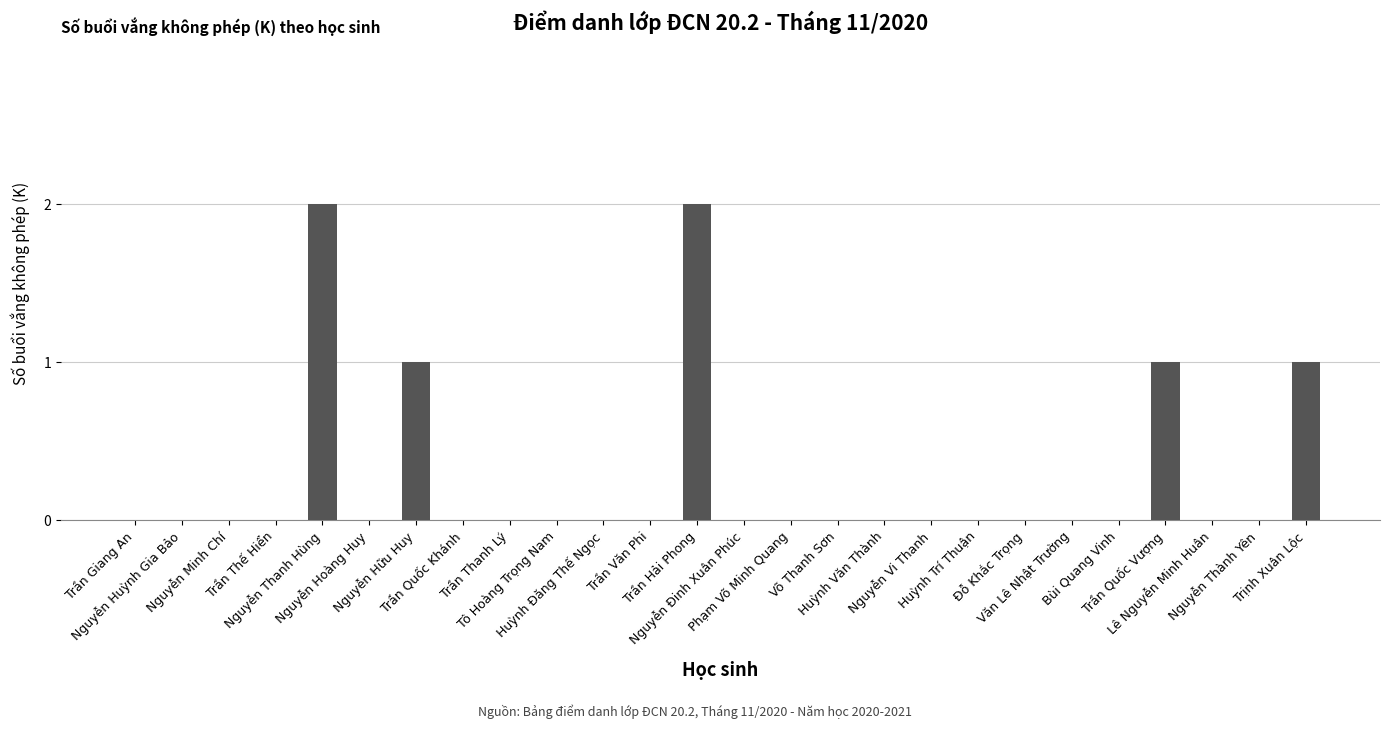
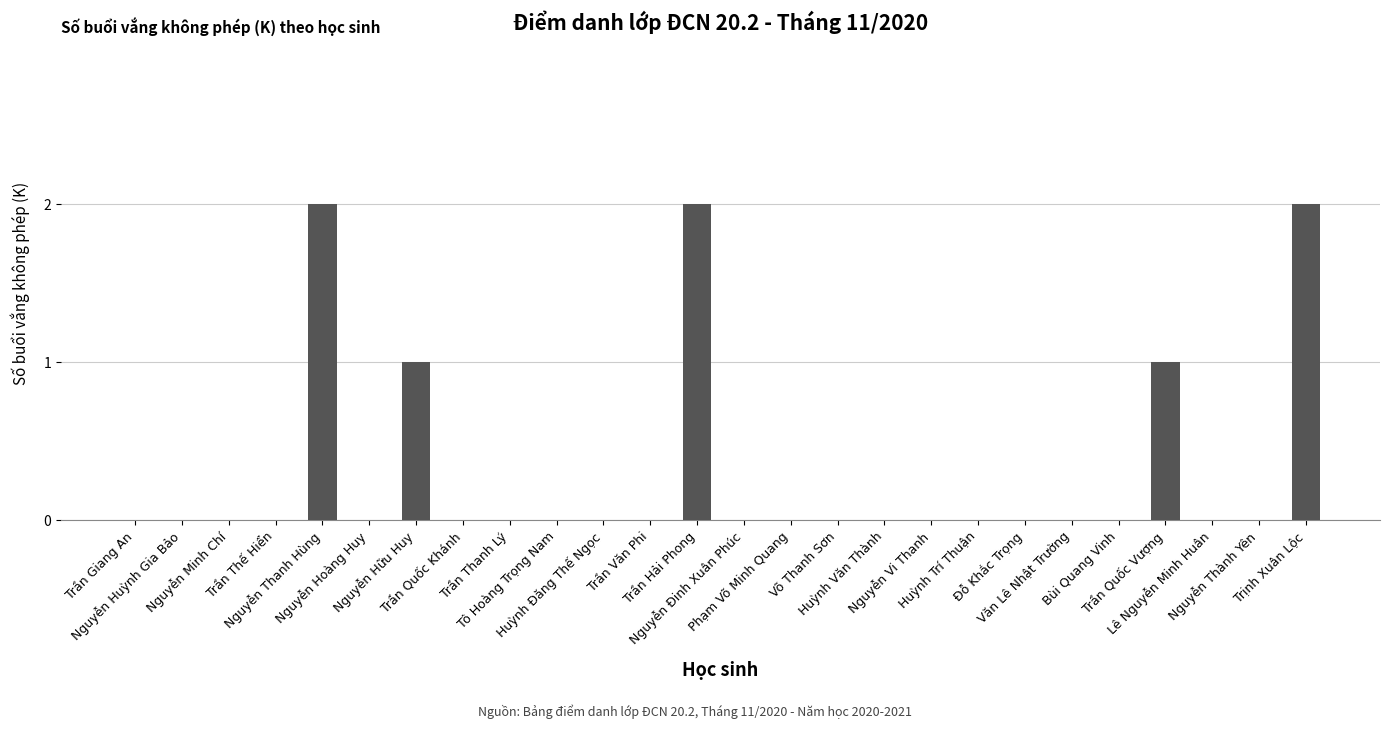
Trịnh Xuân Lộc: 1 -> 2
